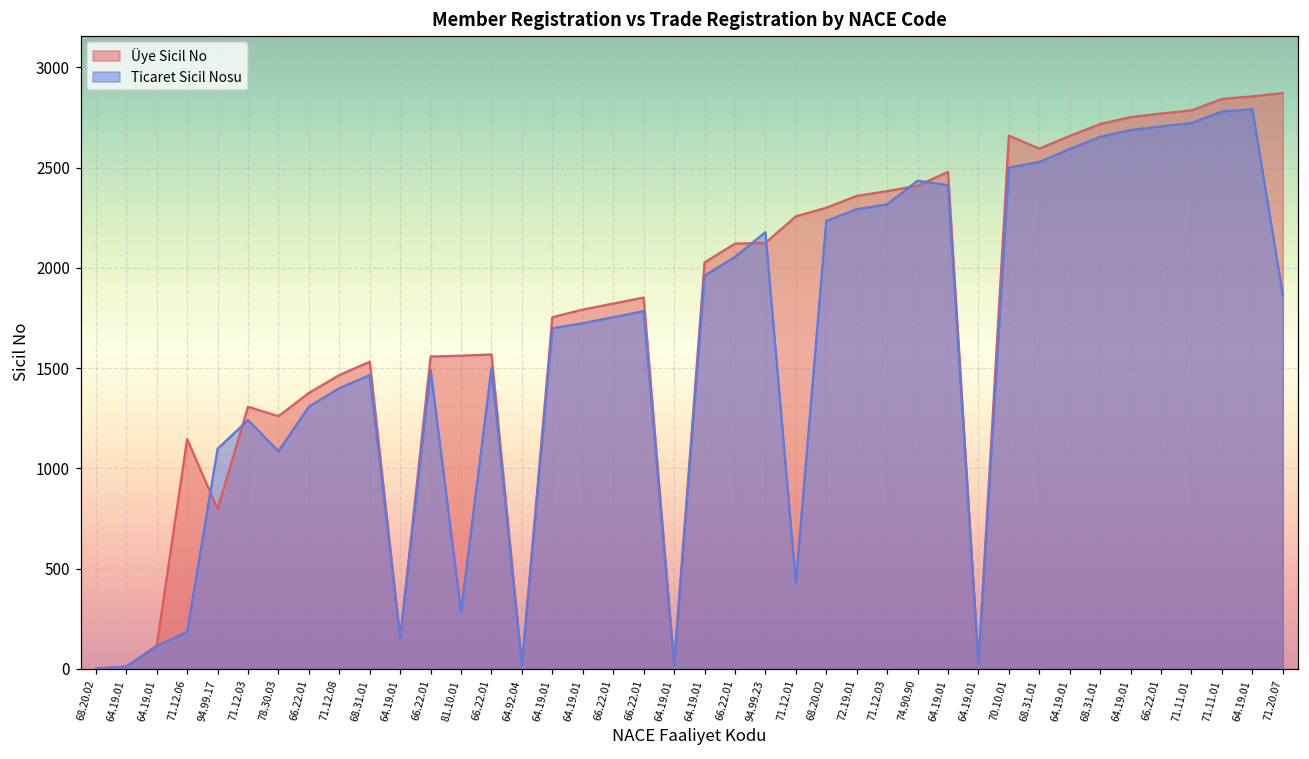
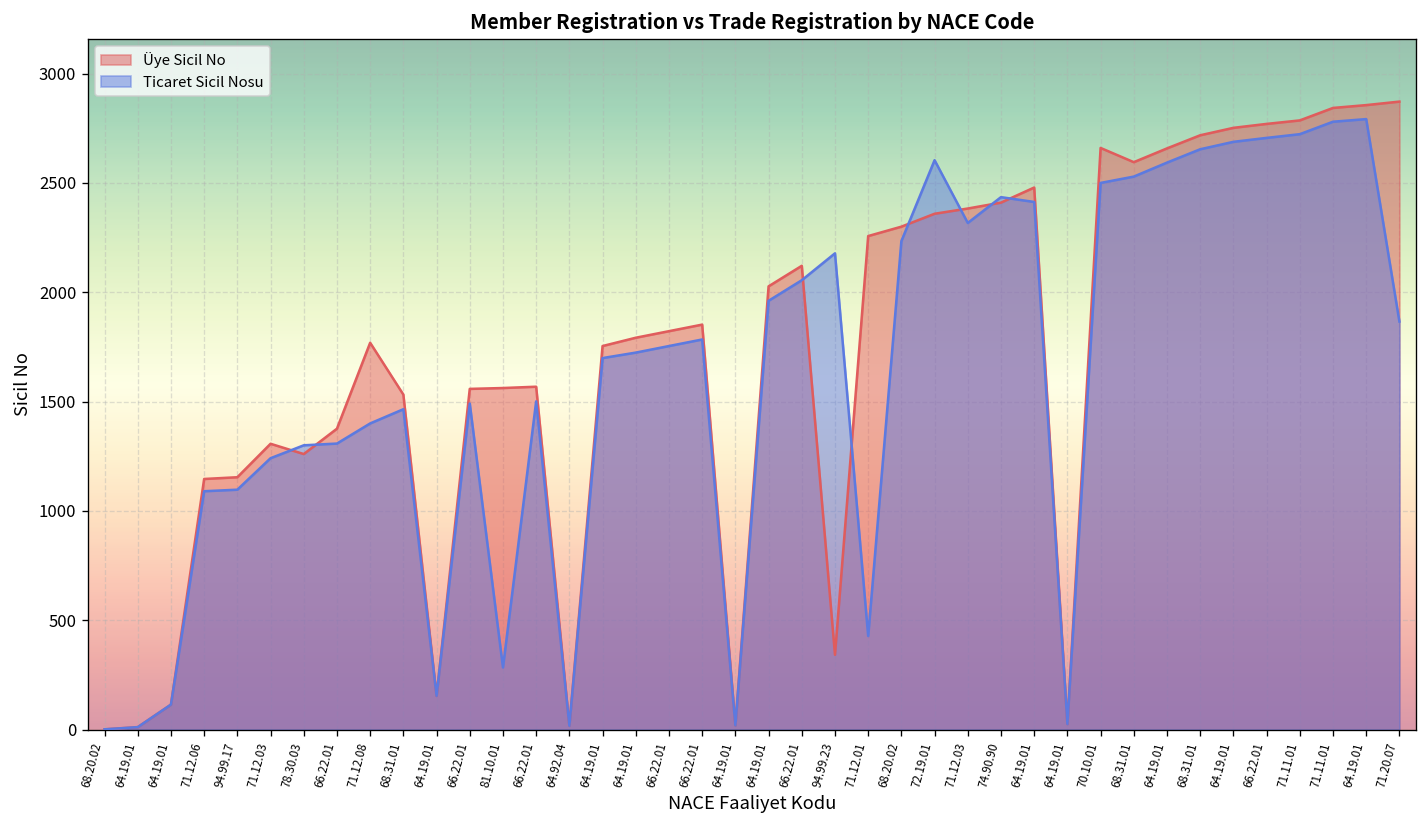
Ticaret Sicil Nosu, 71.12.06: 180 -> 1090
Üye Sicil No, 94.99.17: 800 -> 1150
Ticaret Sicil Nosu, 78.30.03: 1090 -> 1300
Üye Sicil No, 71.12.08: 1470 -> 1770
Üye Sicil No, 94.99.23: 2130 -> 340
Ticaret Sicil Nosu, 72.19.01: 2290 -> 2600
